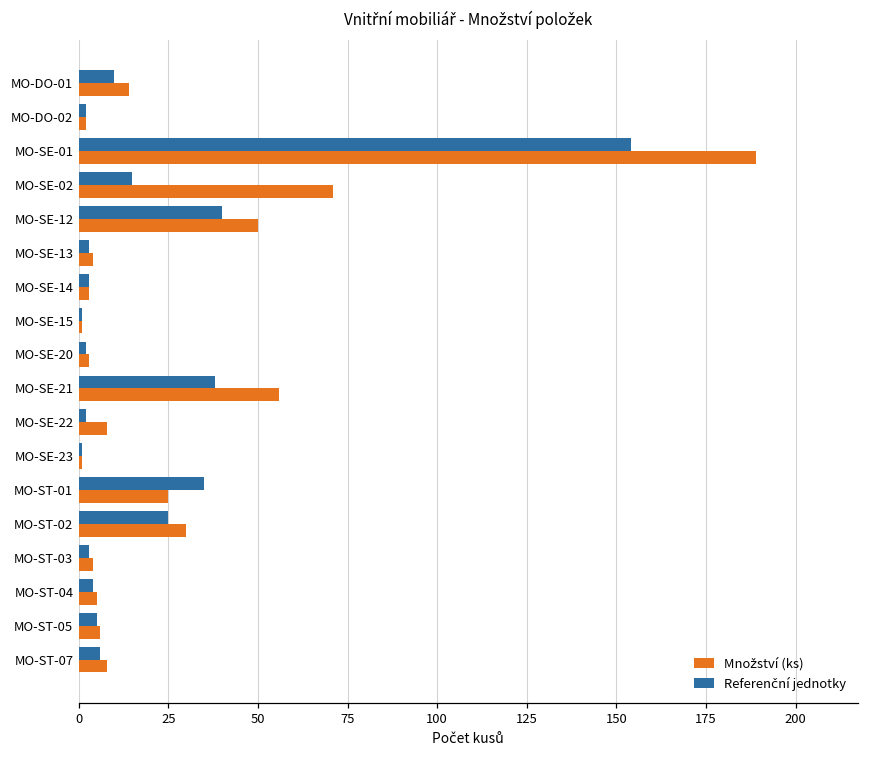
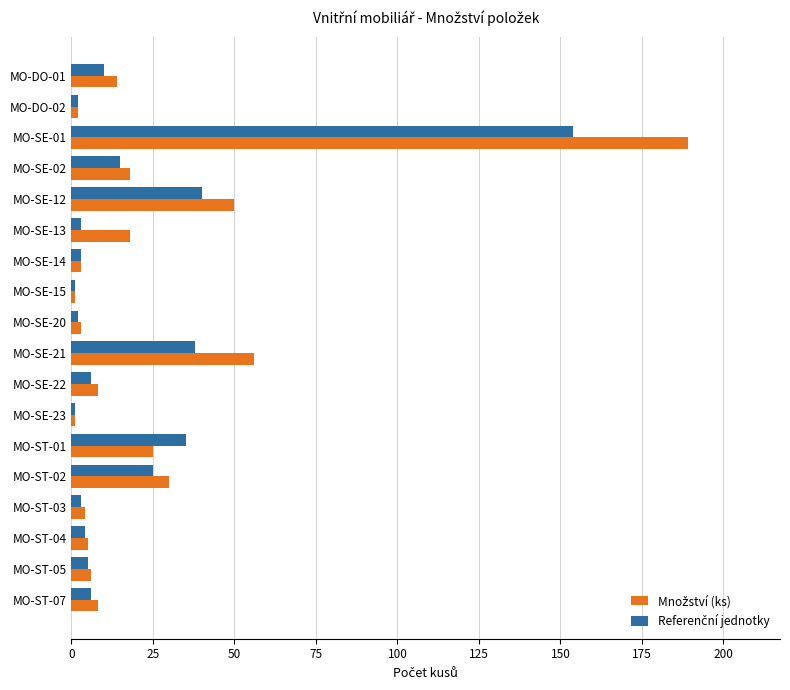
Množství (ks), MO-SE-02: 71 -> 18
Množství (ks), MO-SE-13: 4 -> 18
Referenční jednotky, MO-SE-22: 2 -> 6
